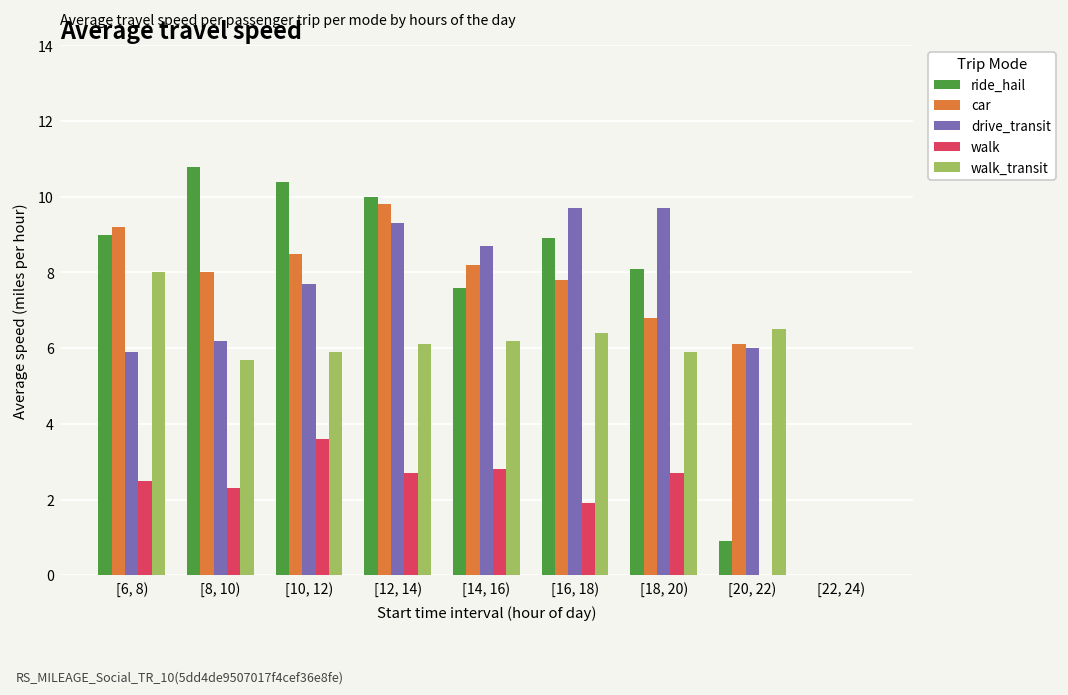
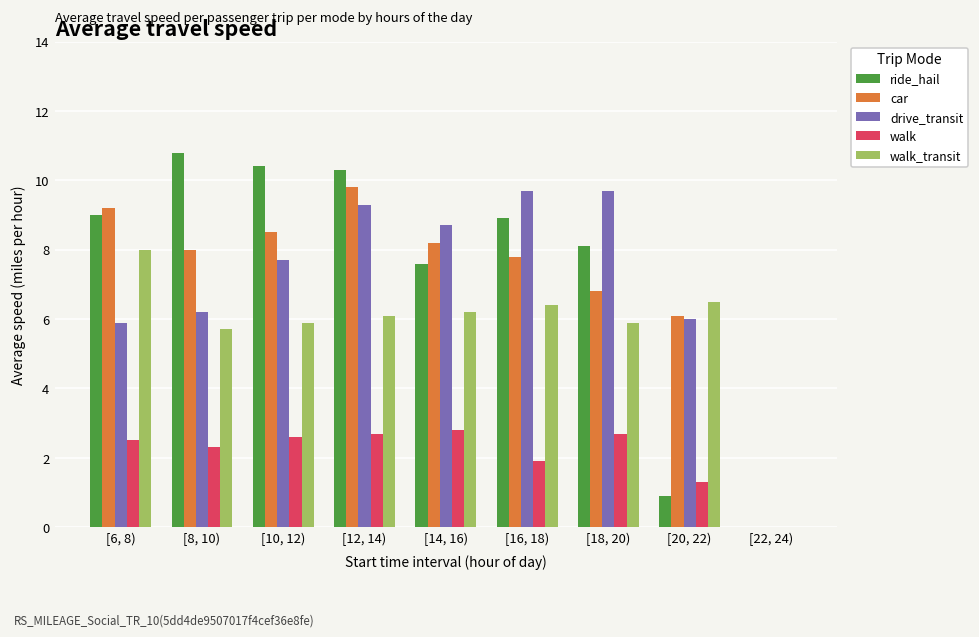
walk, [10, 12): 3.6 -> 2.6
ride_hail, [12, 14): 10.0 -> 10.3
walk, [20, 22): 0.0 -> 1.3
